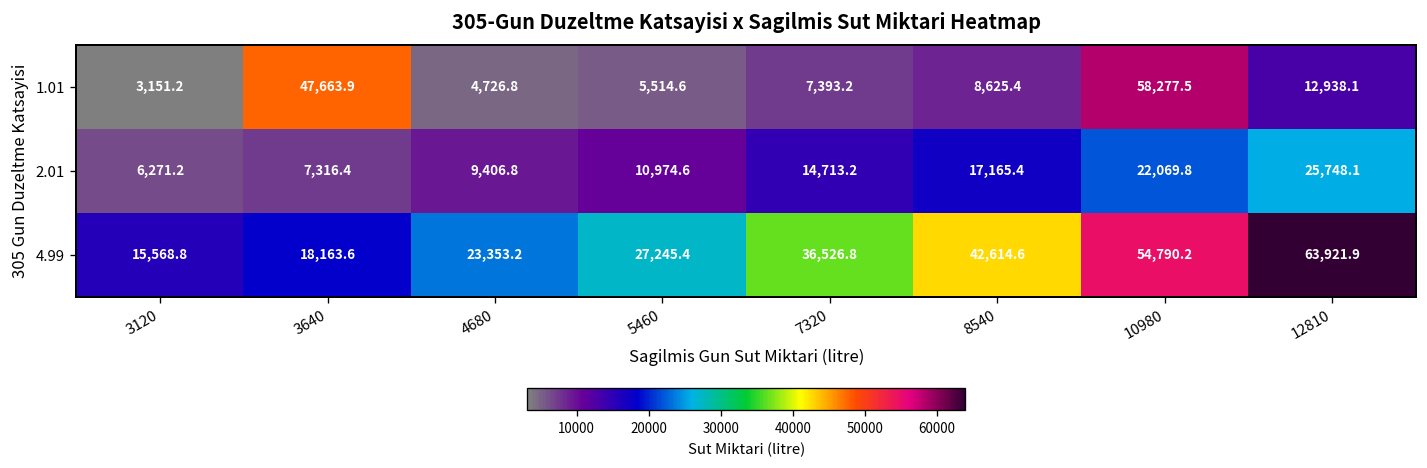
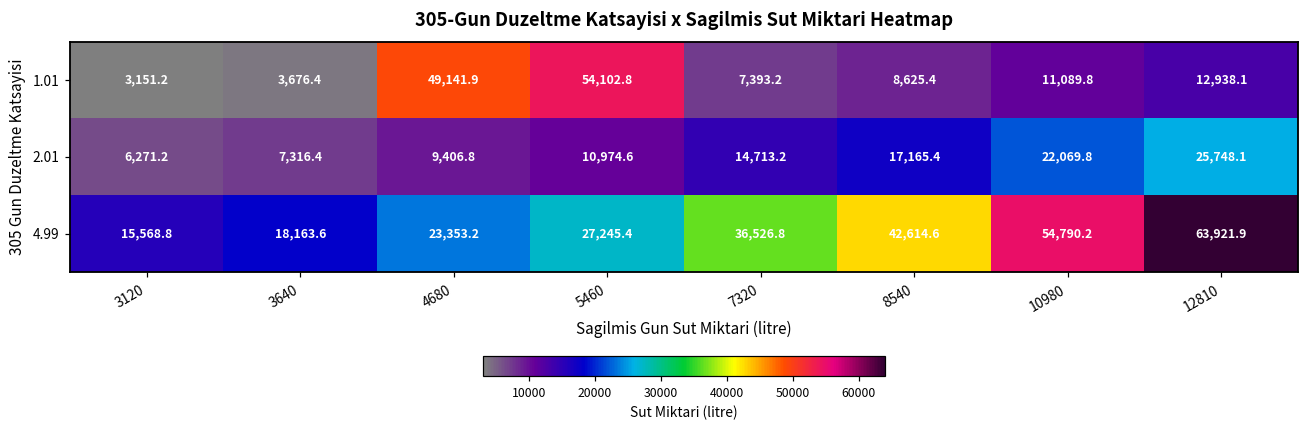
1.01, 3640: 47,663.9 -> 3,676.4
1.01, 4680: 4,726.8 -> 49,141.9
1.01, 5460: 5,514.6 -> 54,102.8
1.01, 10980: 58,277.5 -> 11,089.8
